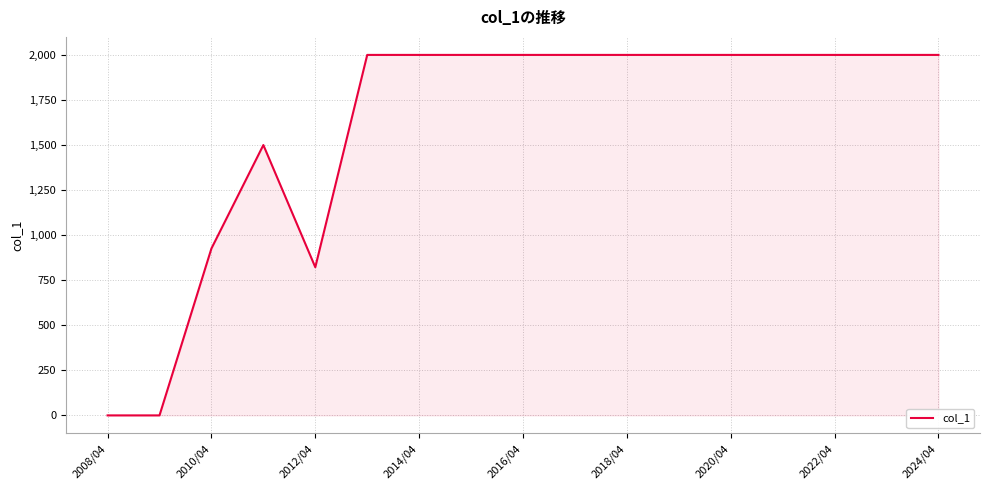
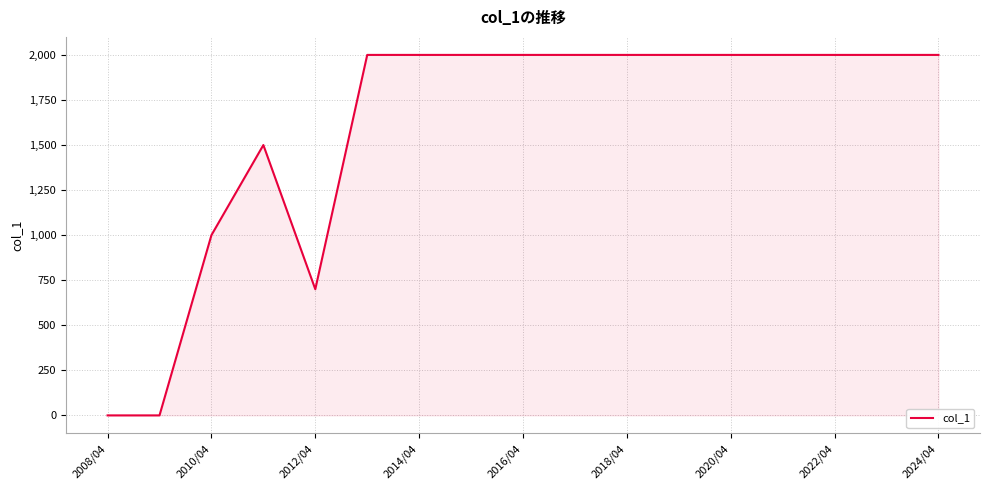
2010/04: 930 -> 1,000
2012/04: 820 -> 700
